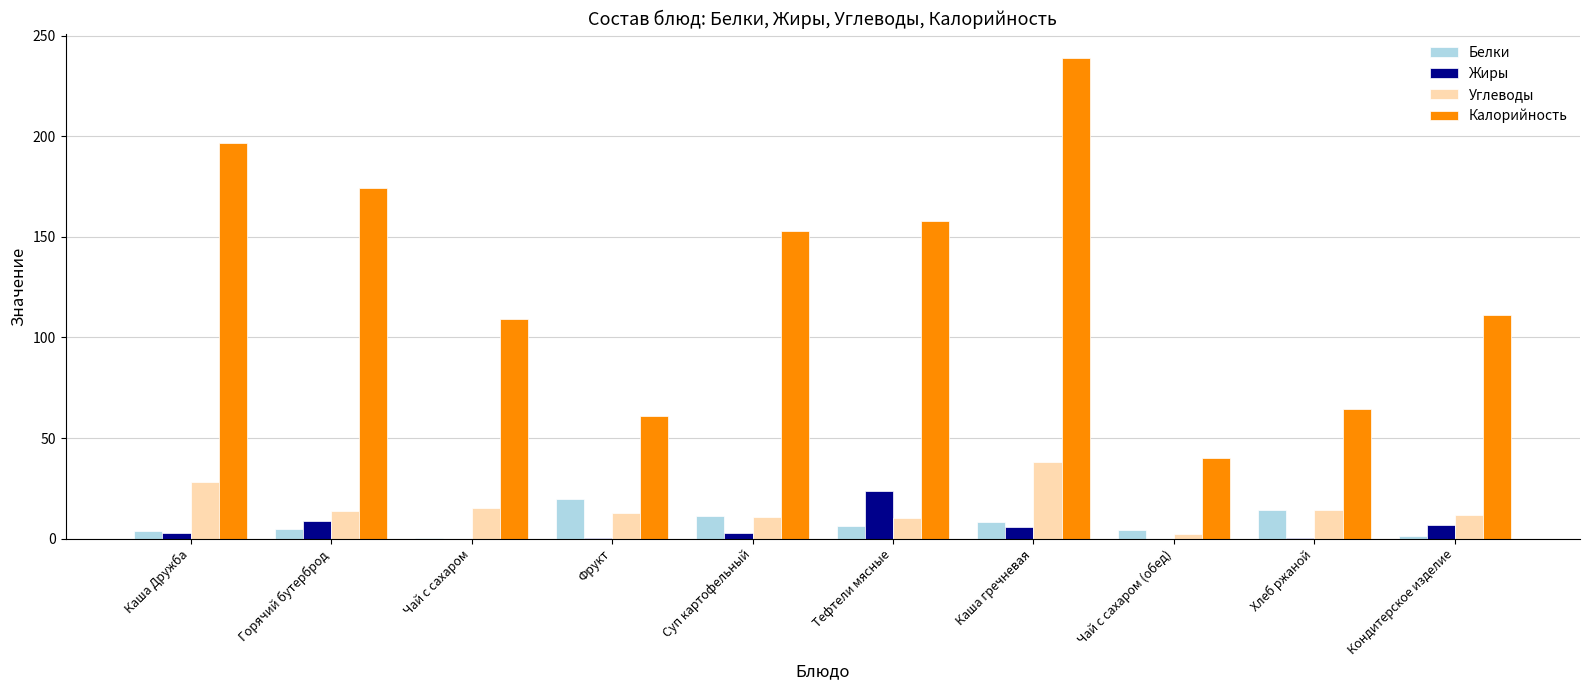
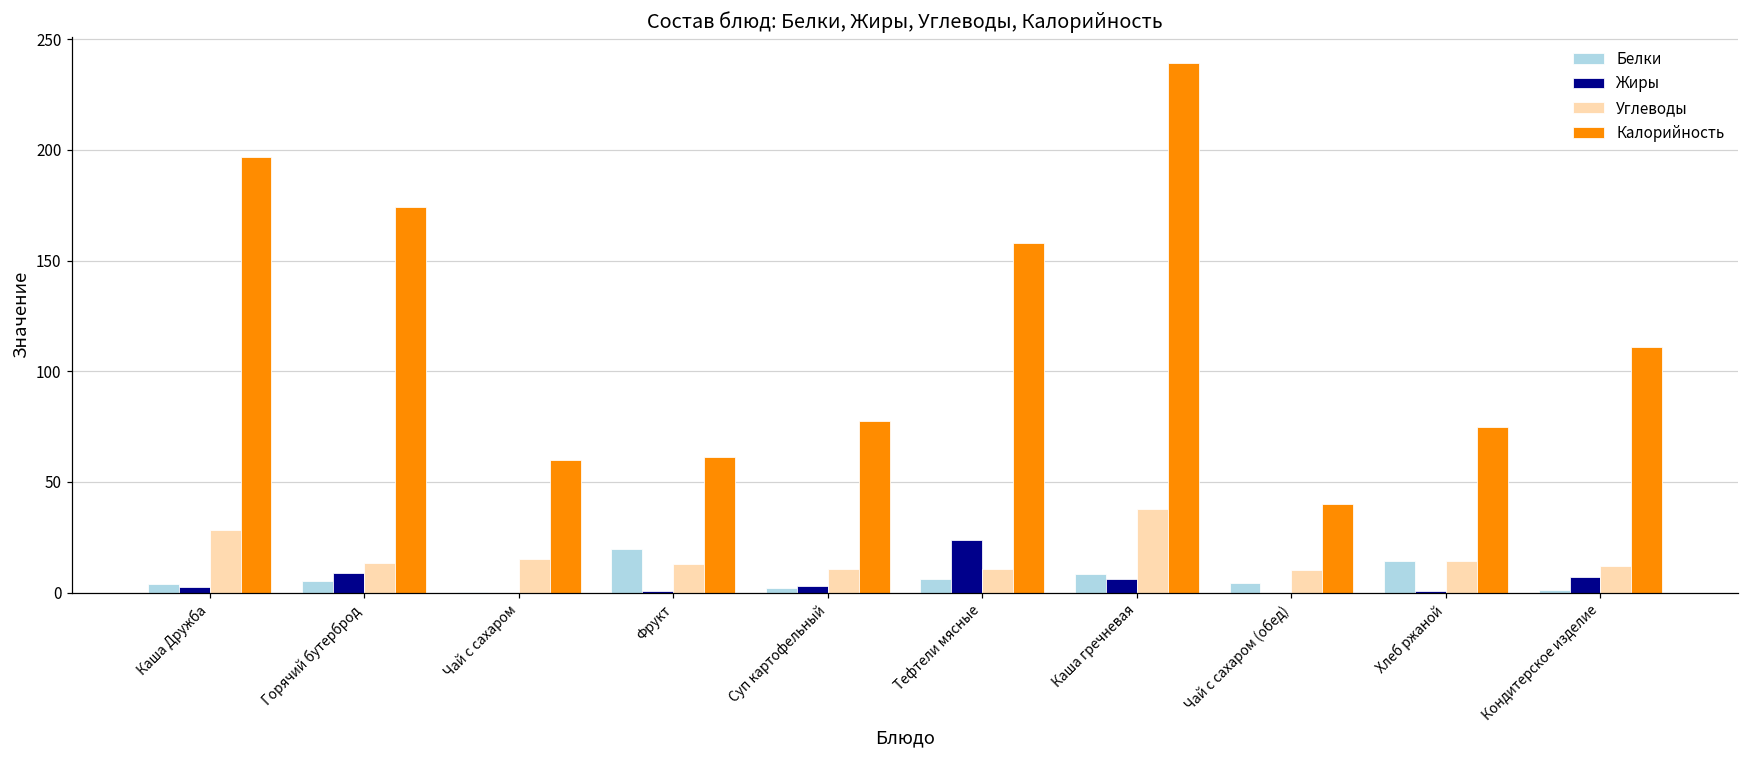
Калорийность, Чай с сахаром: 109 -> 60
Белки, Суп картофельный: 11 -> 2
Калорийность, Суп картофельный: 153 -> 78
Углеводы, Чай с сахаром (обед): 2 -> 10
Калорийность, Хлеб ржаной: 64 -> 75
